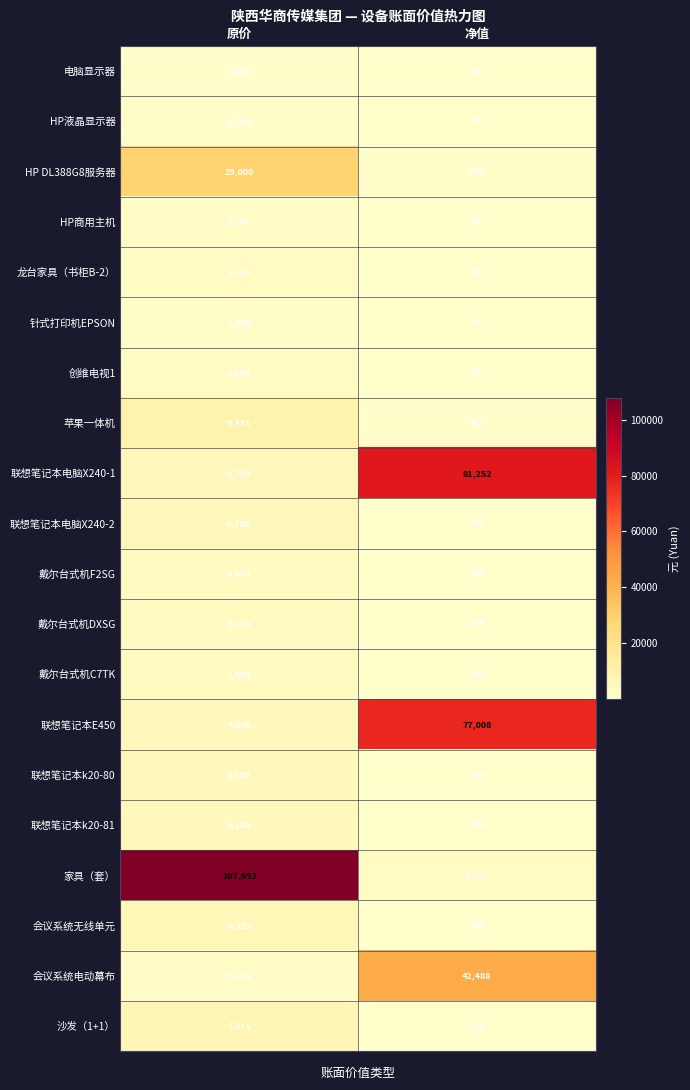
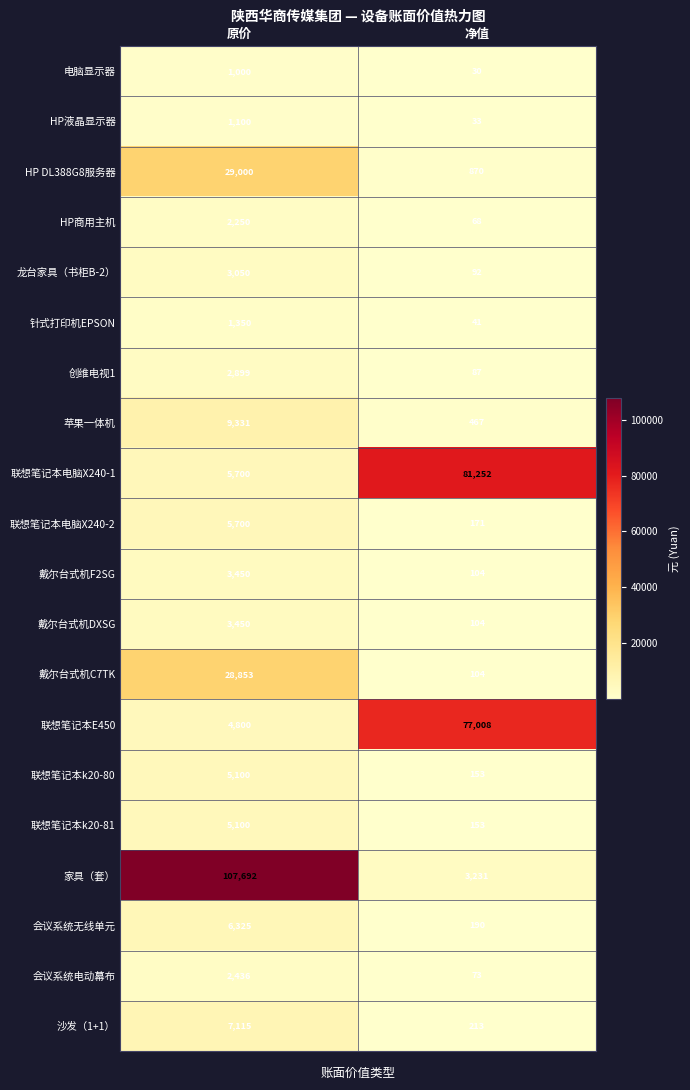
戴尔台式机C7TK, 原价: 3,450 -> 28,853
会议系统电动幕布, 净值: 42,488 -> 73
